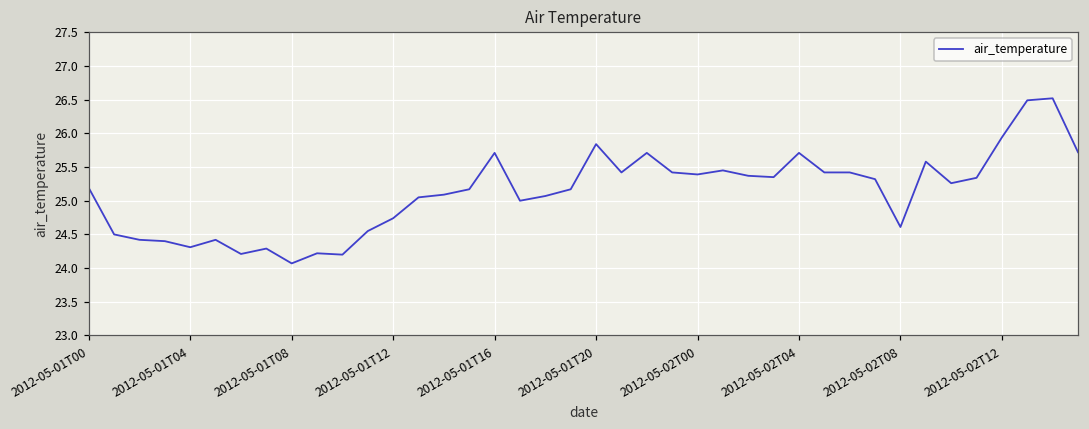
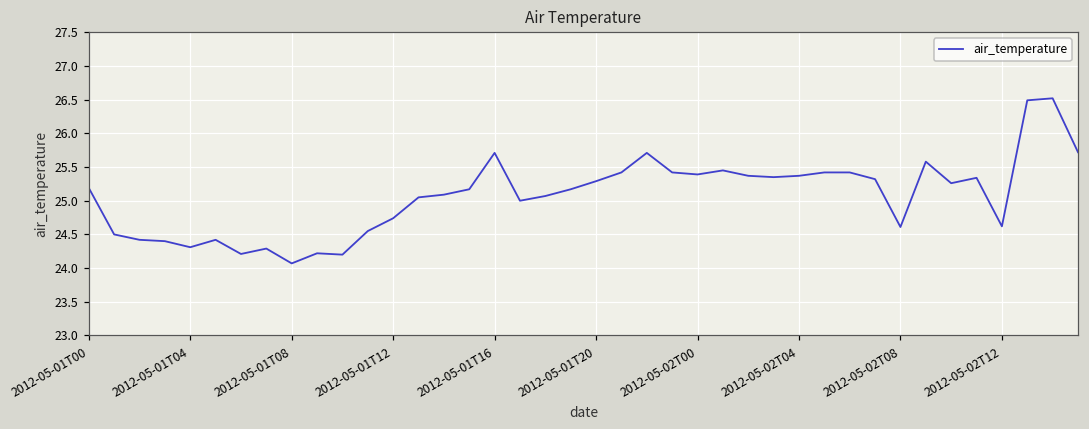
2012-05-01T20: 25.8 -> 25.3
2012-05-02T04: 25.7 -> 25.4
2012-05-02T12: 25.9 -> 24.6
